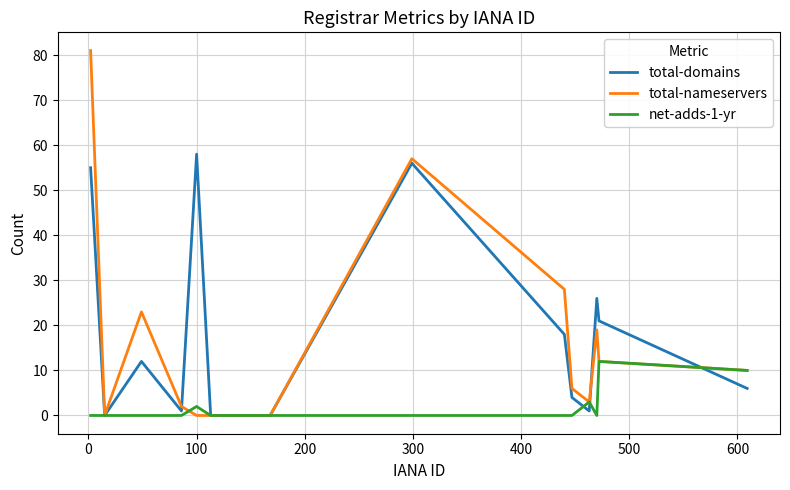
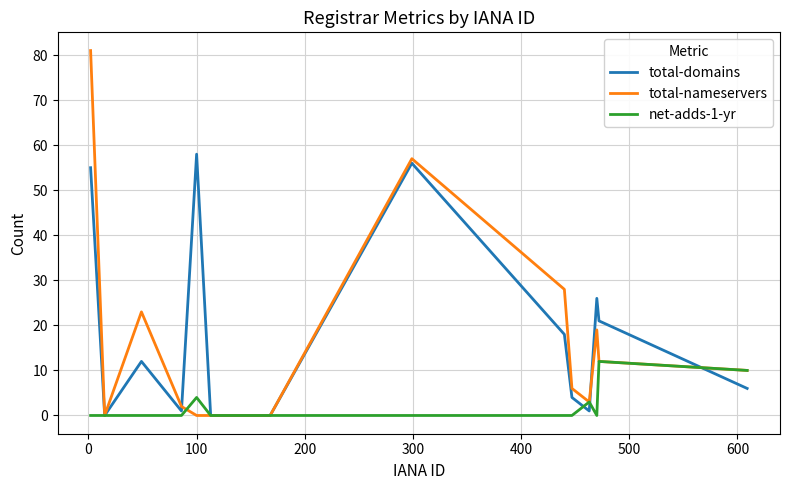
net-adds-1-yr, 100: 2 -> 4
